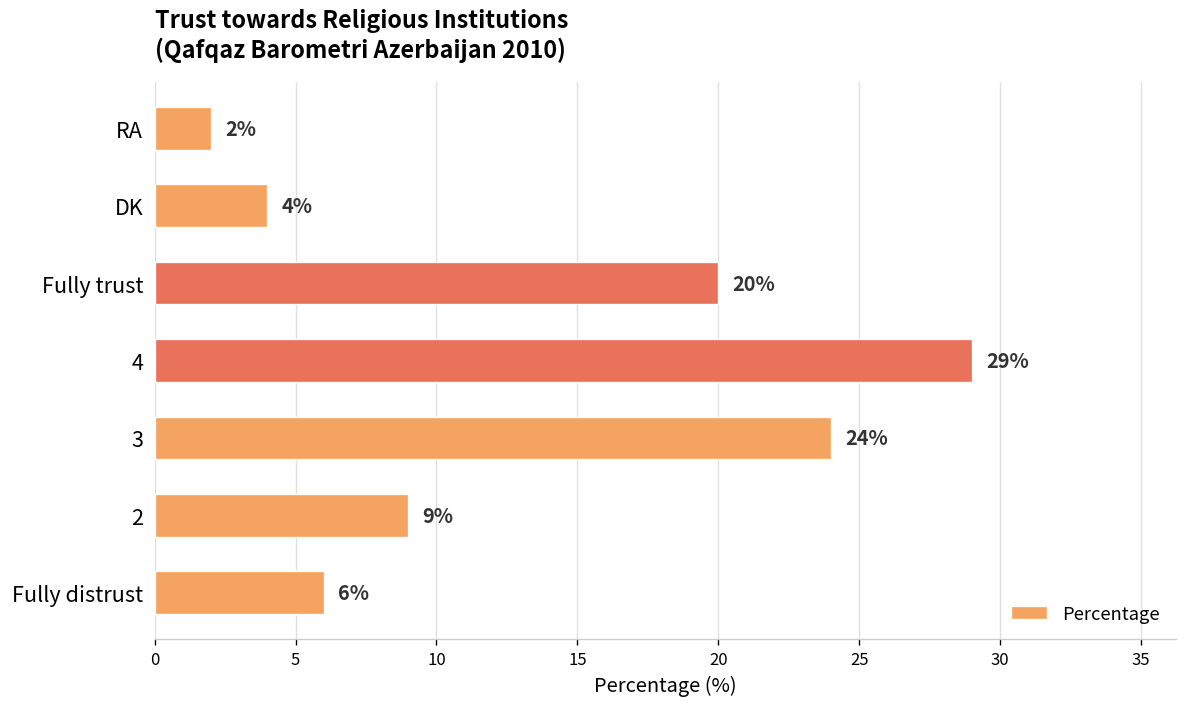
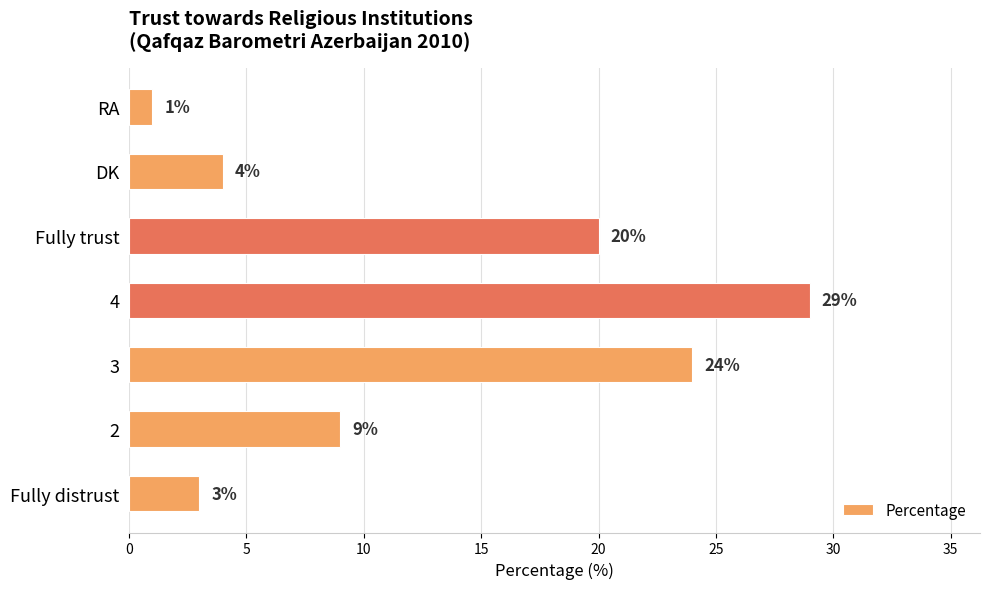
RA: 2% -> 1%
Fully distrust: 6% -> 3%
